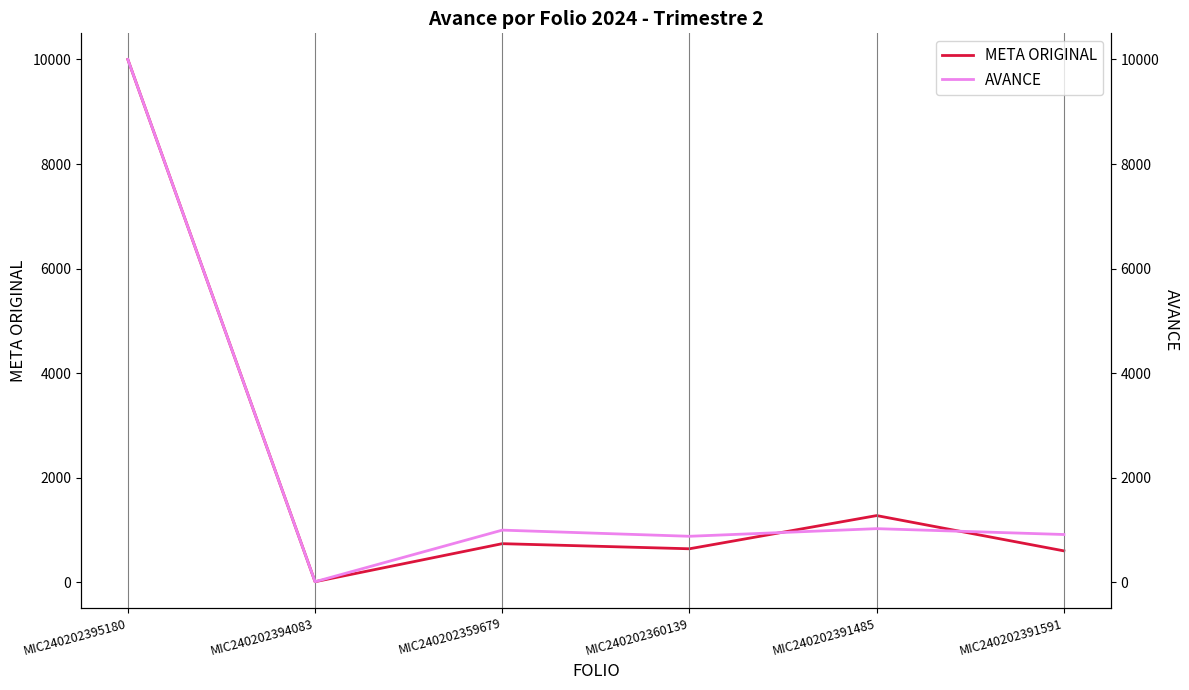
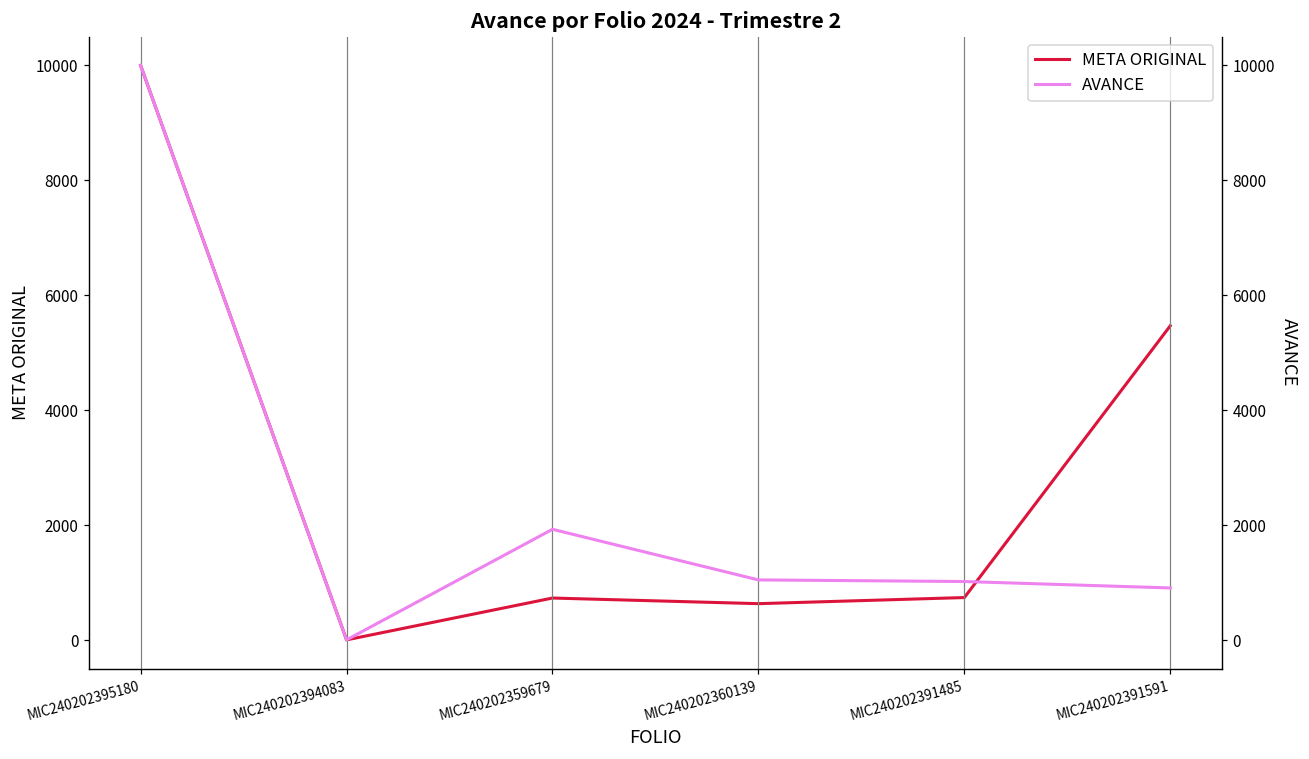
META ORIGINAL, MIC240202391485: 1300 -> 700
META ORIGINAL, MIC240202391591: 600 -> 5500
AVANCE, MIC240202359679: 1000 -> 1900
AVANCE, MIC240202360139: 900 -> 1100
